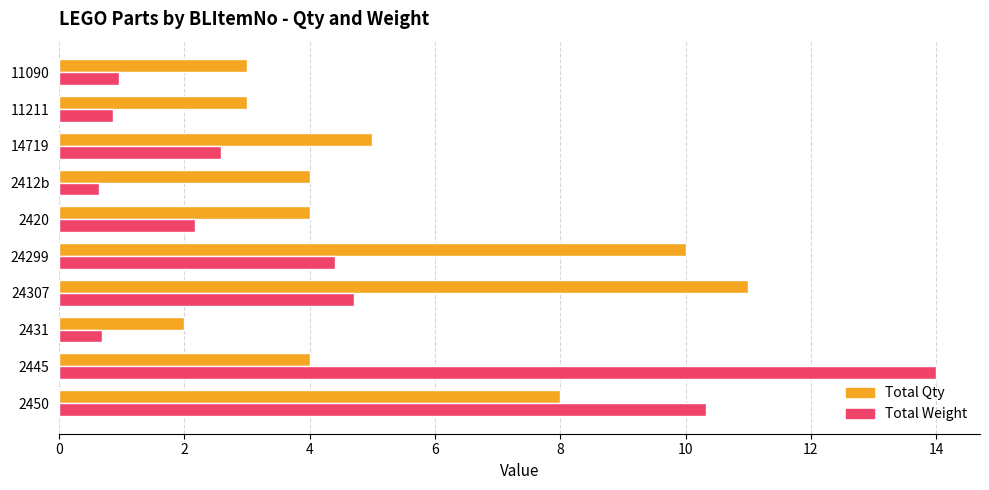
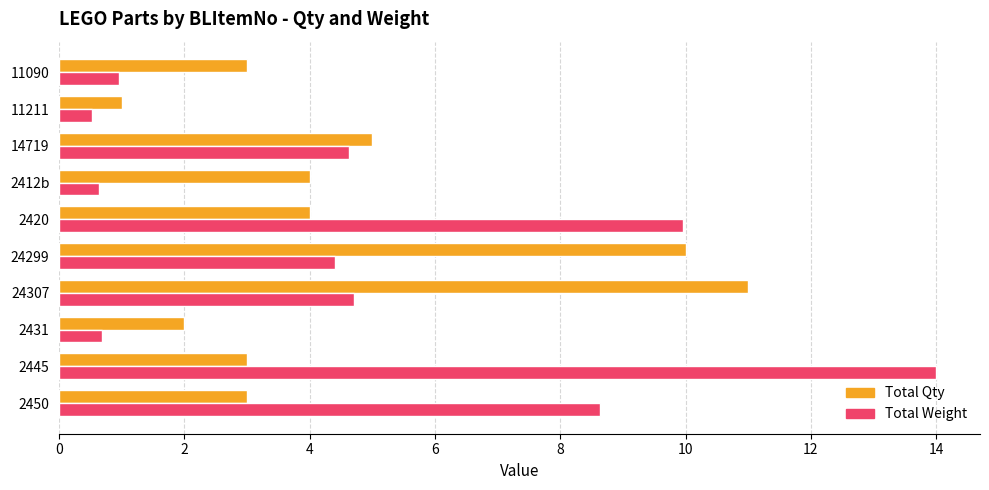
Total Qty, 11211: 3 -> 1
Total Weight, 11211: 0.9 -> 0.5
Total Weight, 14719: 2.6 -> 4.6
Total Weight, 2420: 2.2 -> 10.0
Total Qty, 2445: 4 -> 3
Total Qty, 2450: 8 -> 3
Total Weight, 2450: 10.3 -> 8.6
